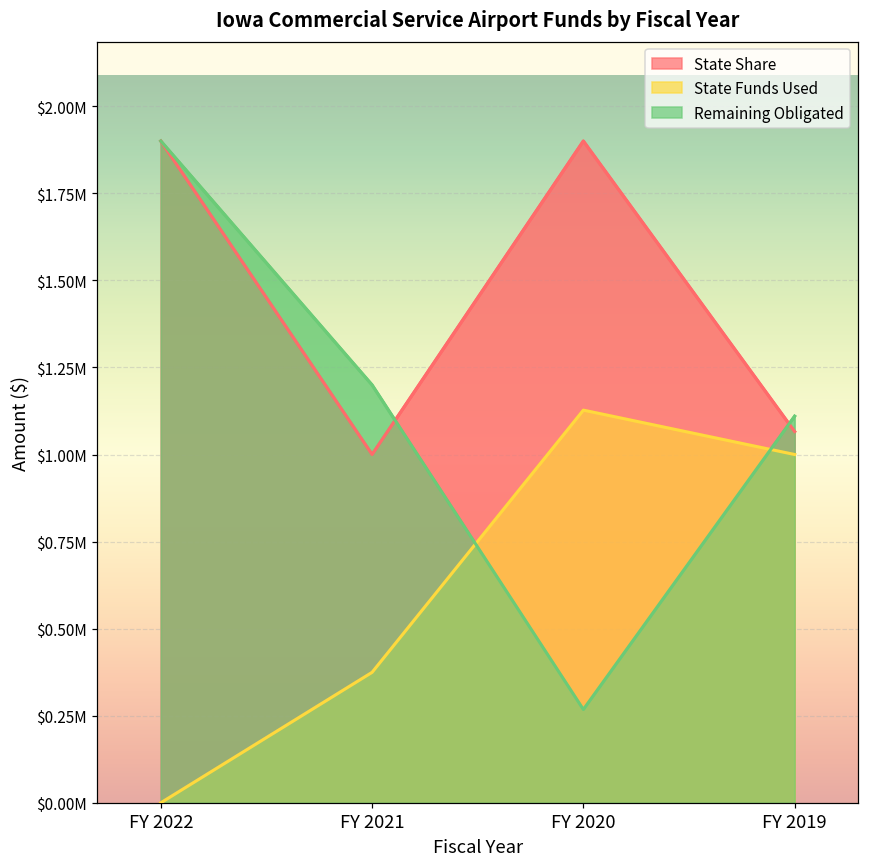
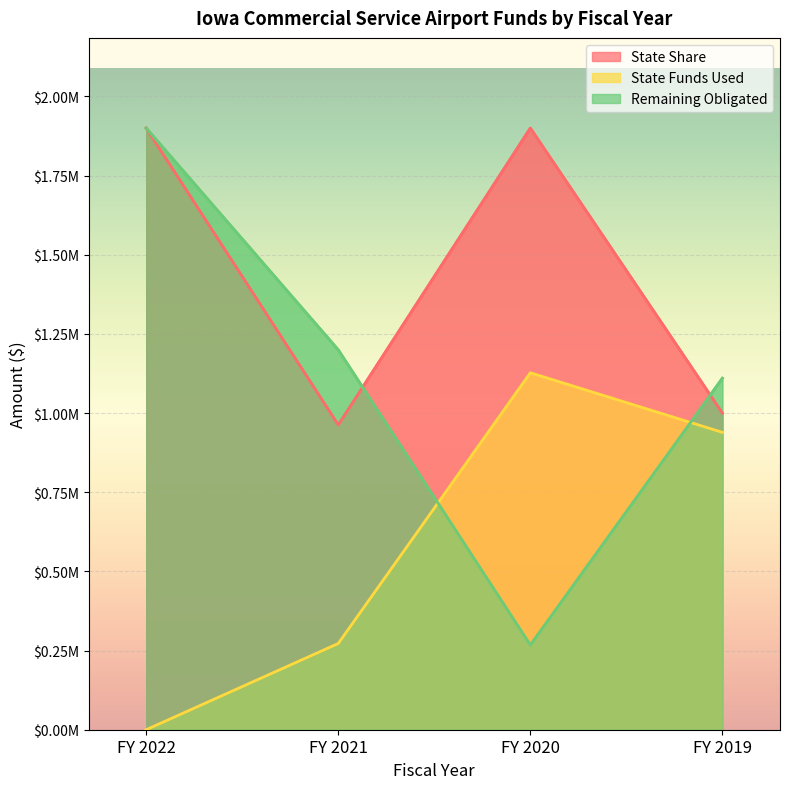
State Share, FY 2021: $1000000 -> $960000
State Funds Used, FY 2021: $370000 -> $270000
State Share, FY 2019: $1070000 -> $1000000
State Funds Used, FY 2019: $1000000 -> $940000
